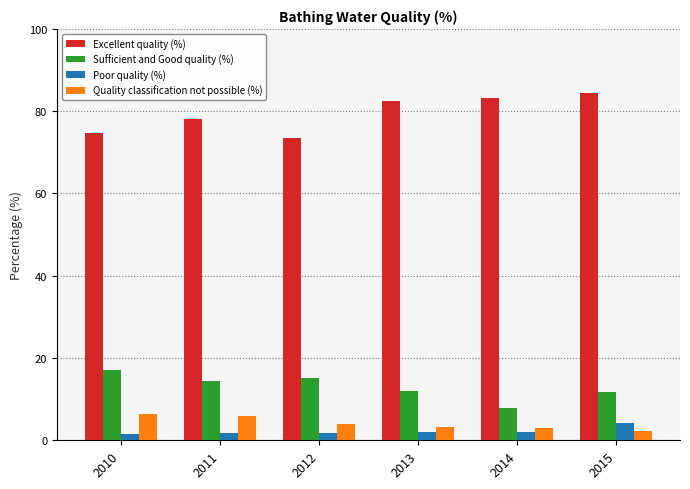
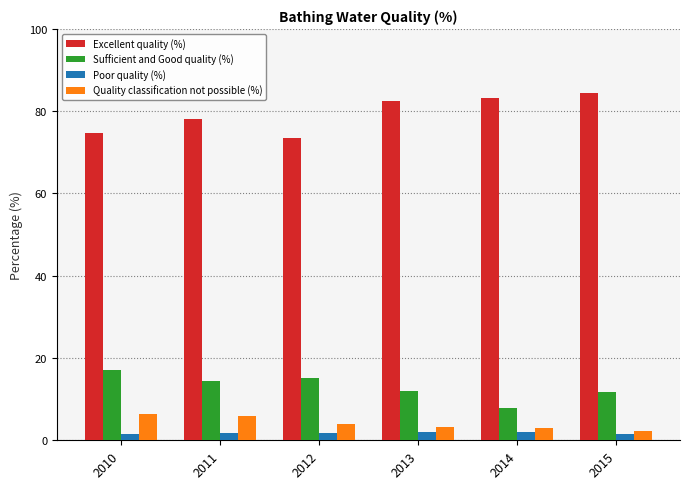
Poor quality (%), 2015: 4 -> 2
